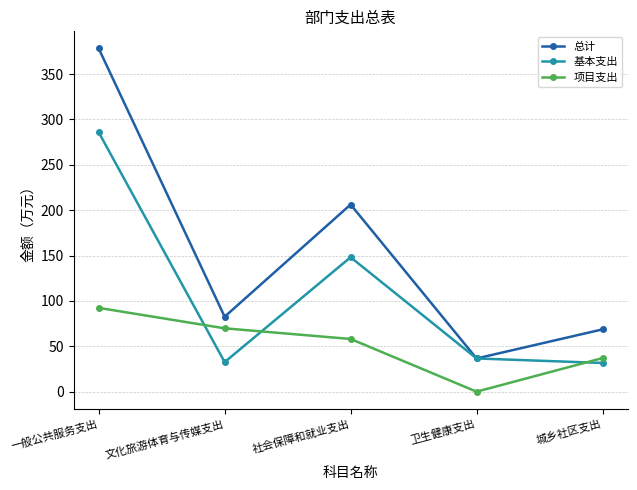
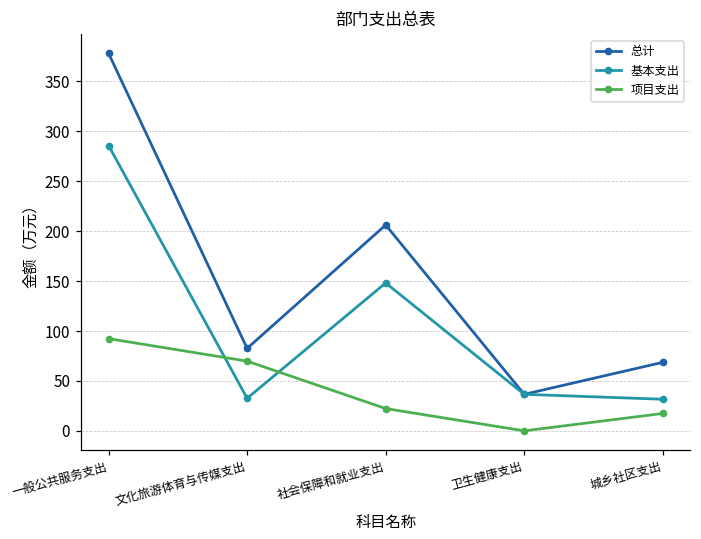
项目支出, 社会保障和就业支出: 60 -> 20
项目支出, 城乡社区支出: 40 -> 20
